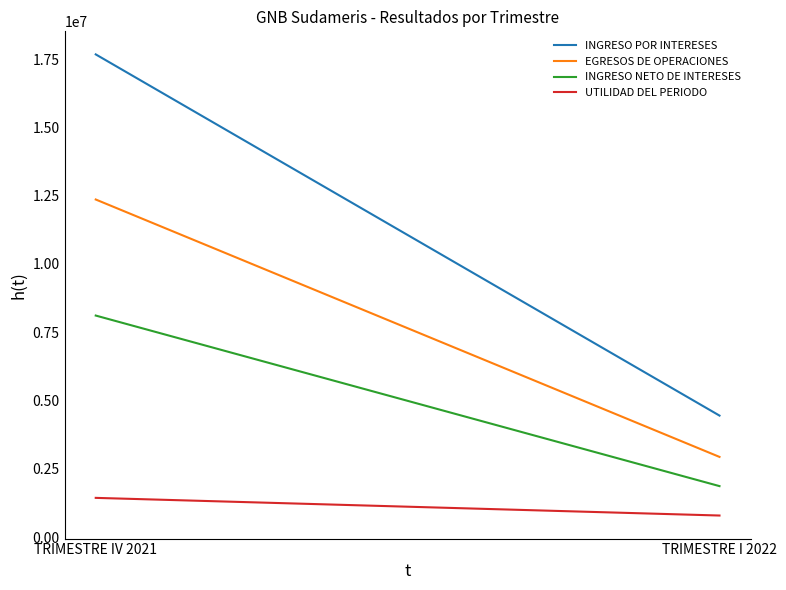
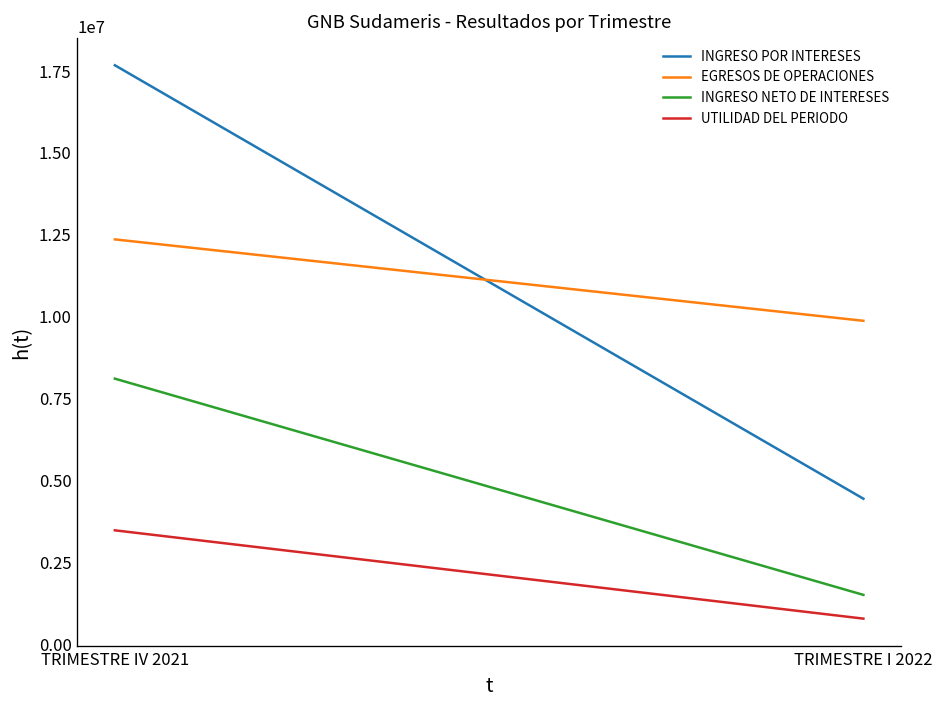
UTILIDAD DEL PERIODO, TRIMESTRE IV 2021: 1400000 -> 3500000
EGRESOS DE OPERACIONES, TRIMESTRE I 2022: 2900000 -> 9900000
INGRESO NETO DE INTERESES, TRIMESTRE I 2022: 1900000 -> 1500000
